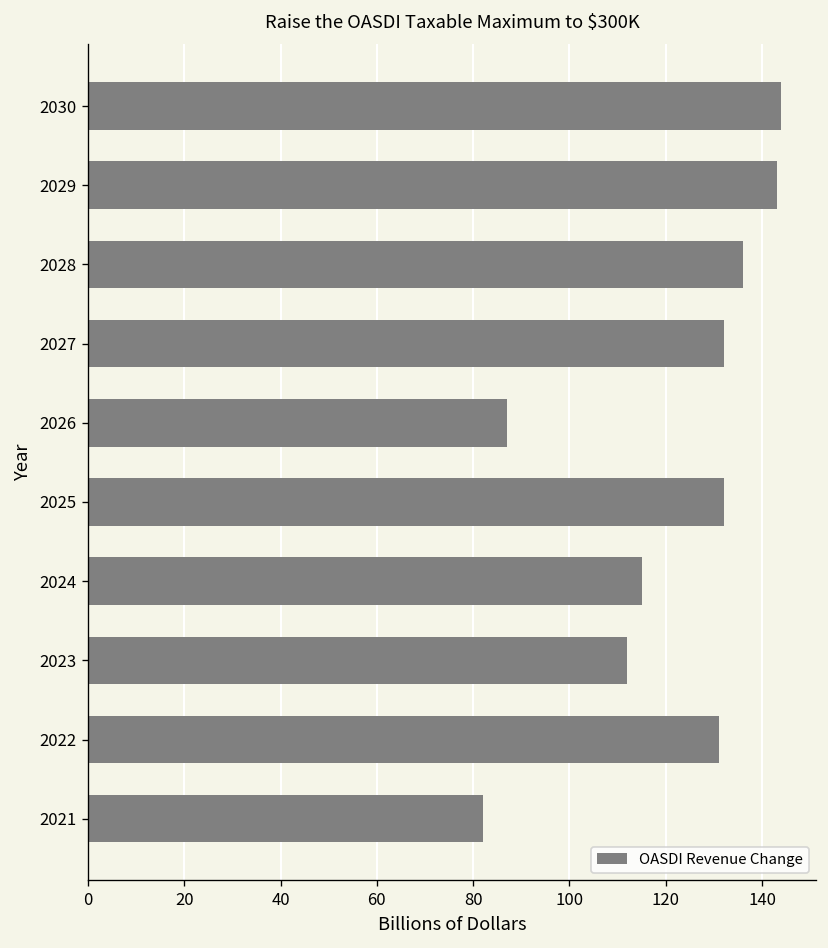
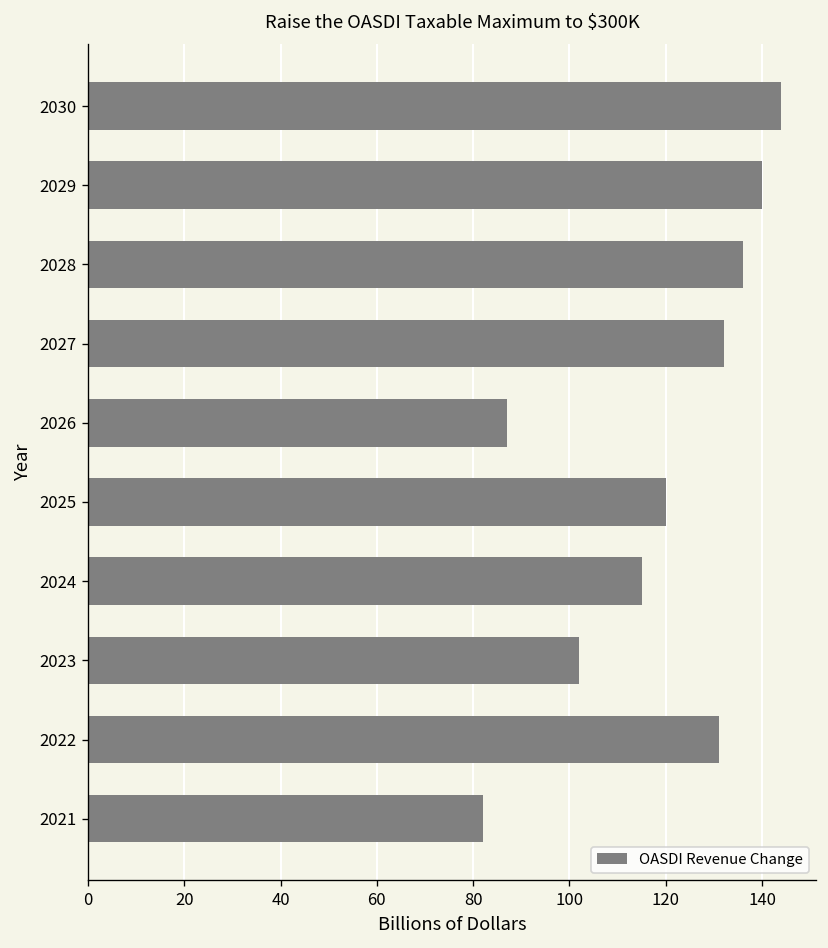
2029: 143 -> 140
2025: 132 -> 120
2023: 112 -> 102
